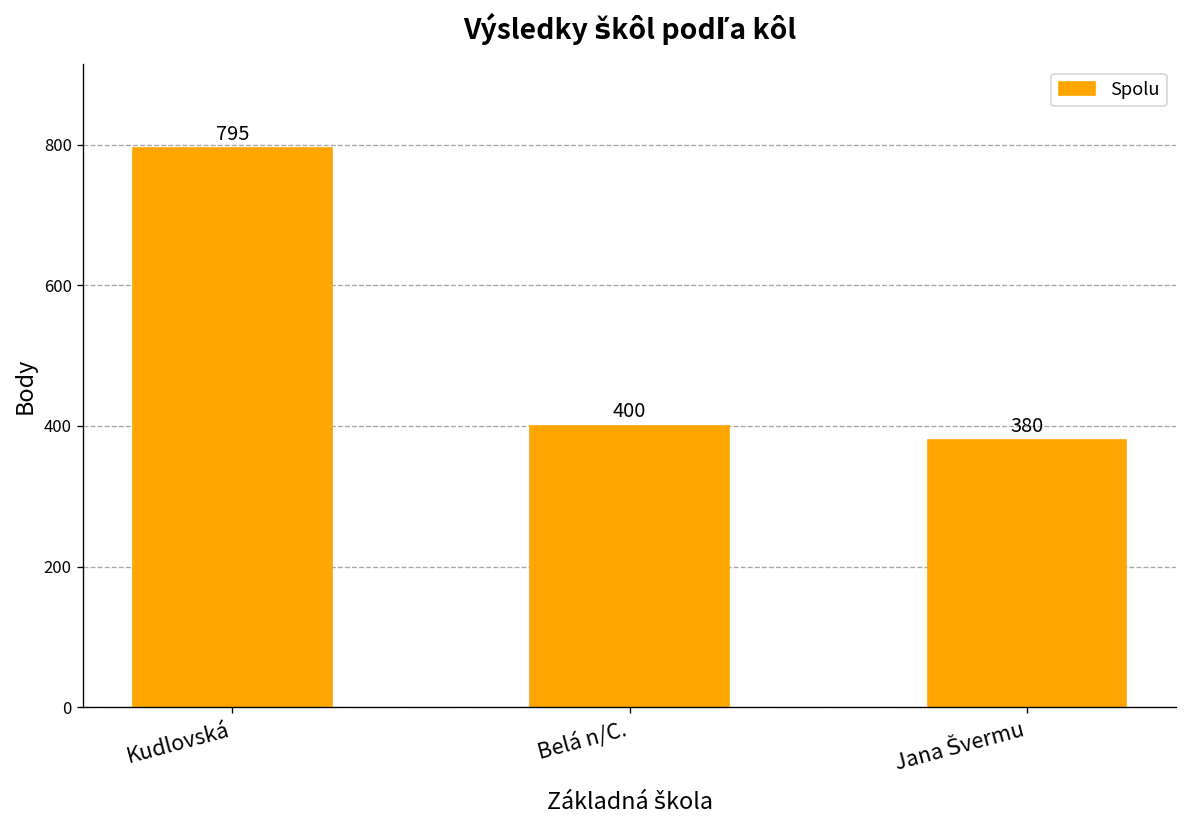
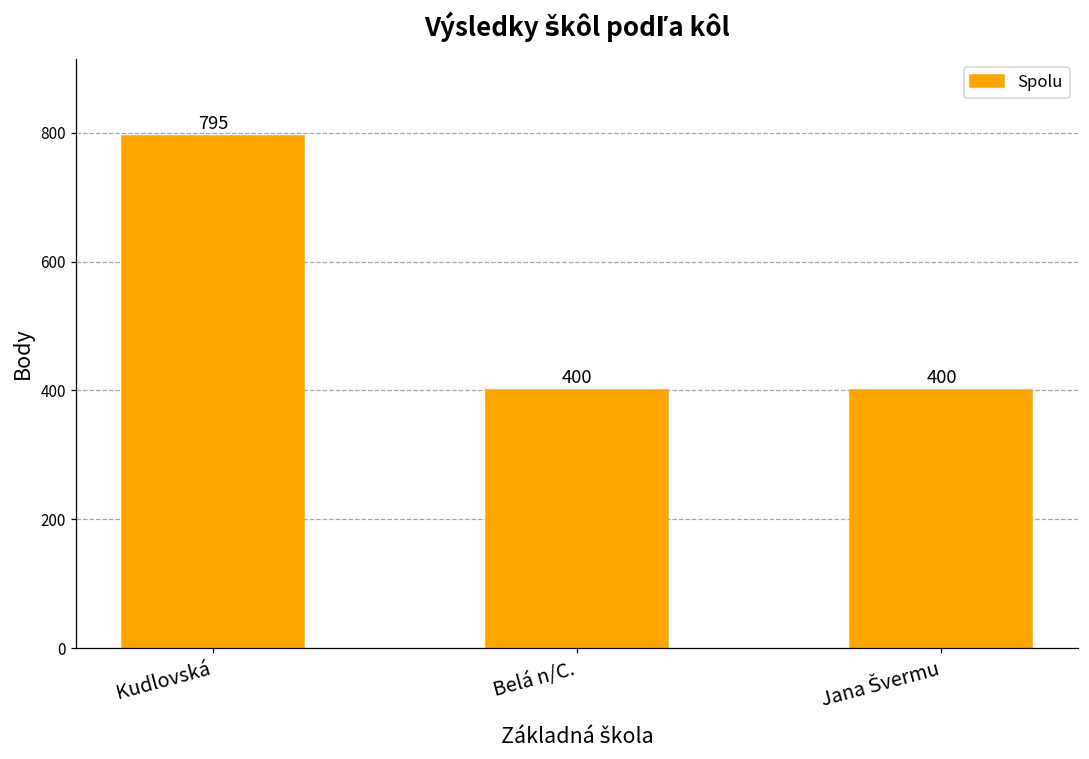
Jana Švermu: 380 -> 400
